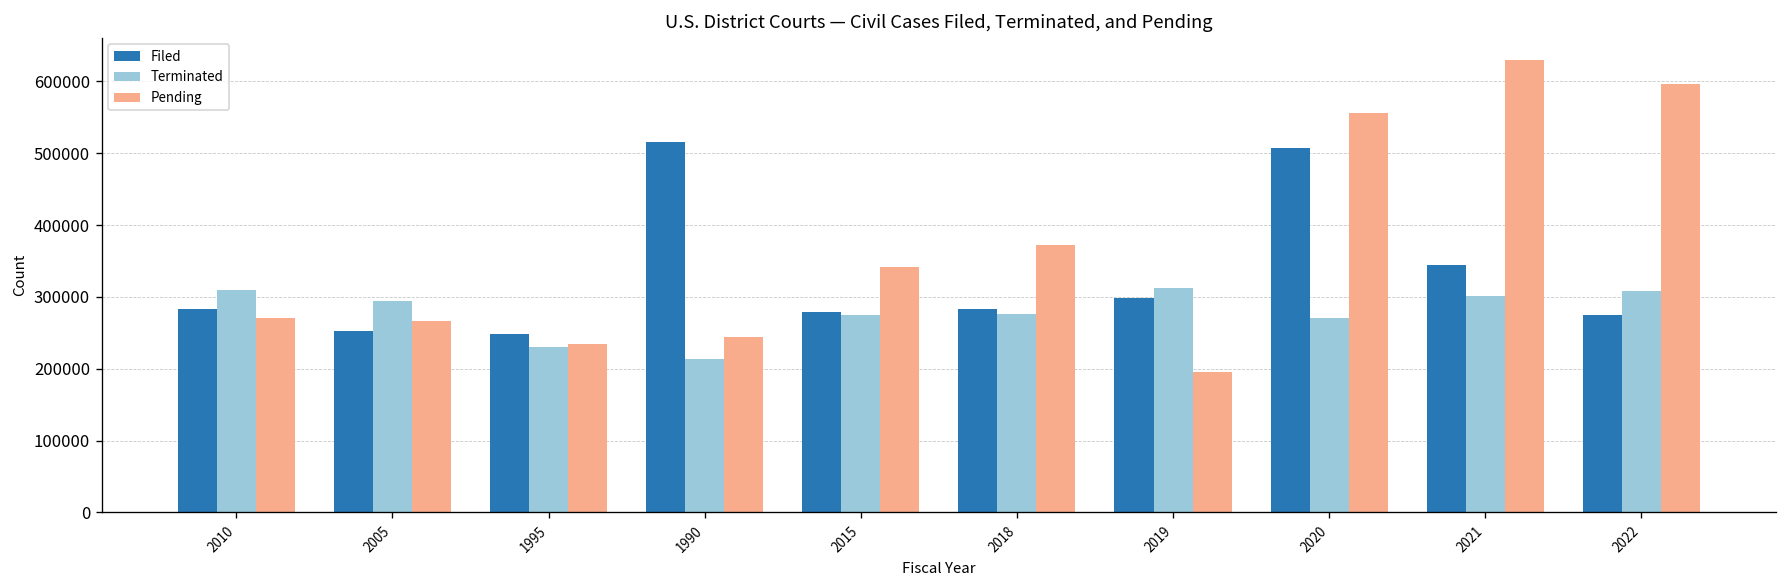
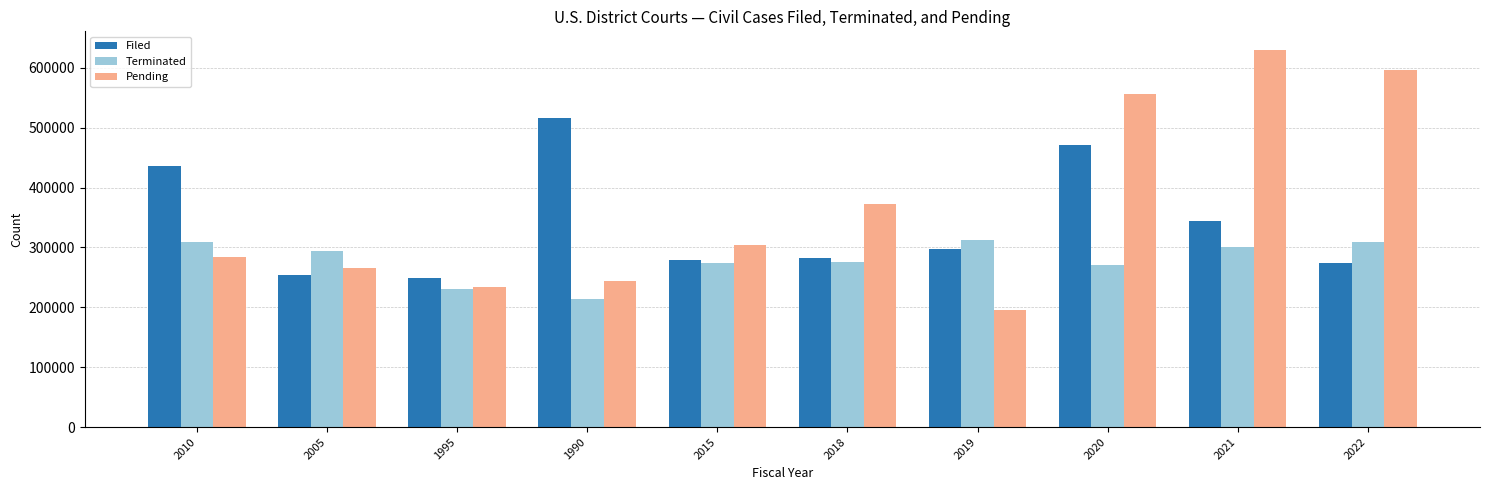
Filed, 2010: 280000 -> 440000
Pending, 2010: 270000 -> 280000
Pending, 2015: 340000 -> 300000
Filed, 2020: 510000 -> 470000
